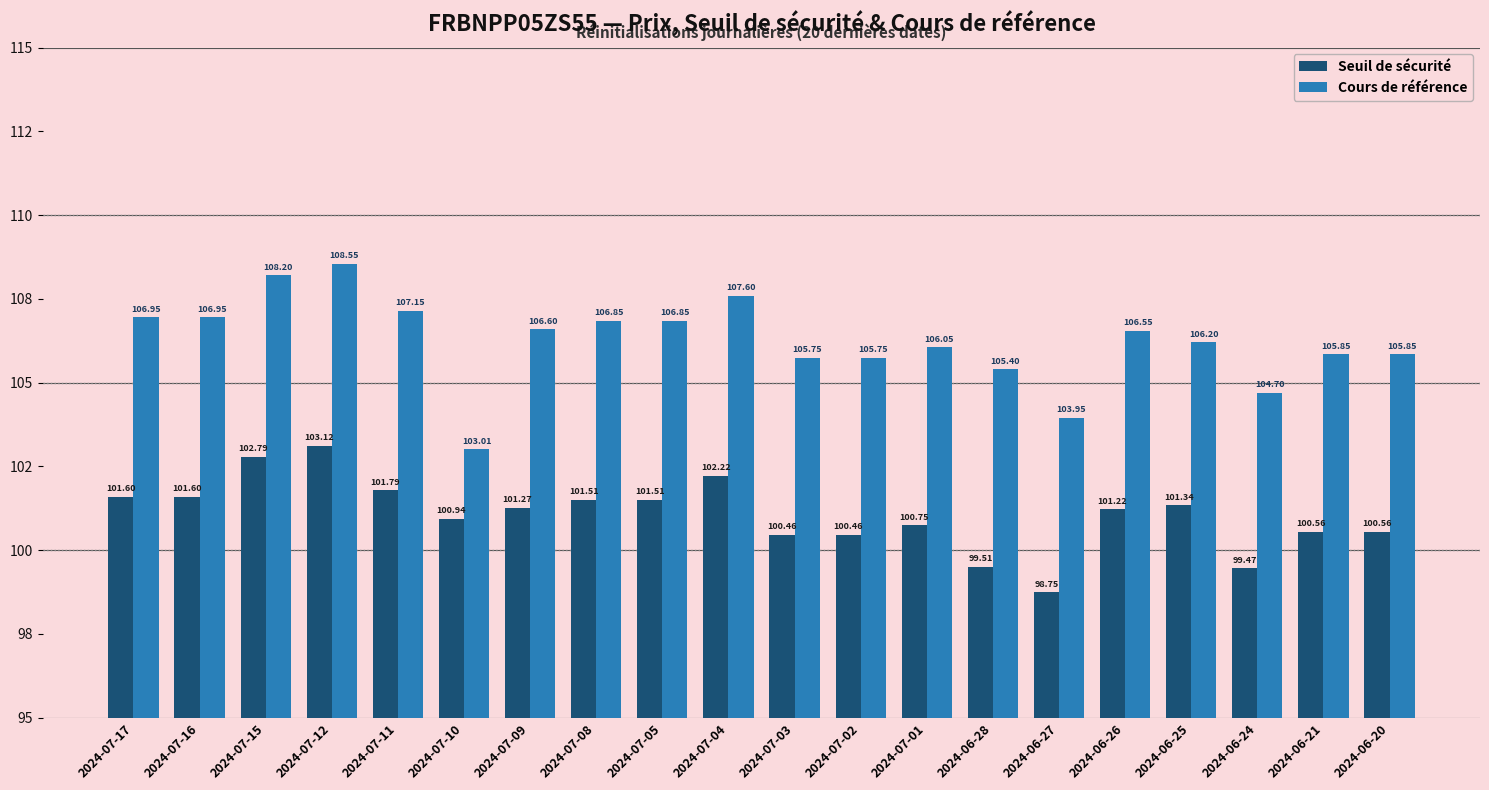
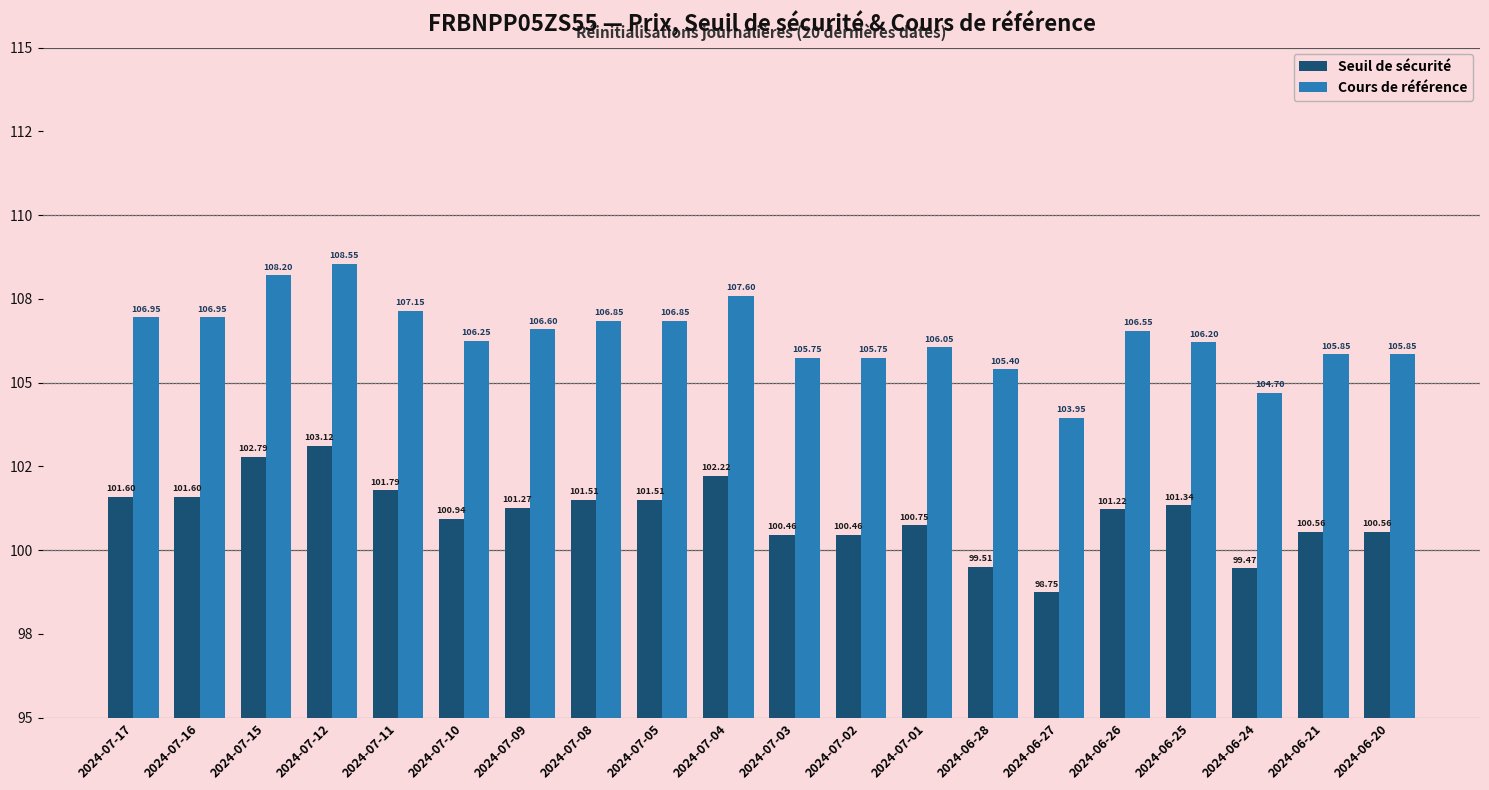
Cours de référence, 2024-07-10: 103.01 -> 106.25
